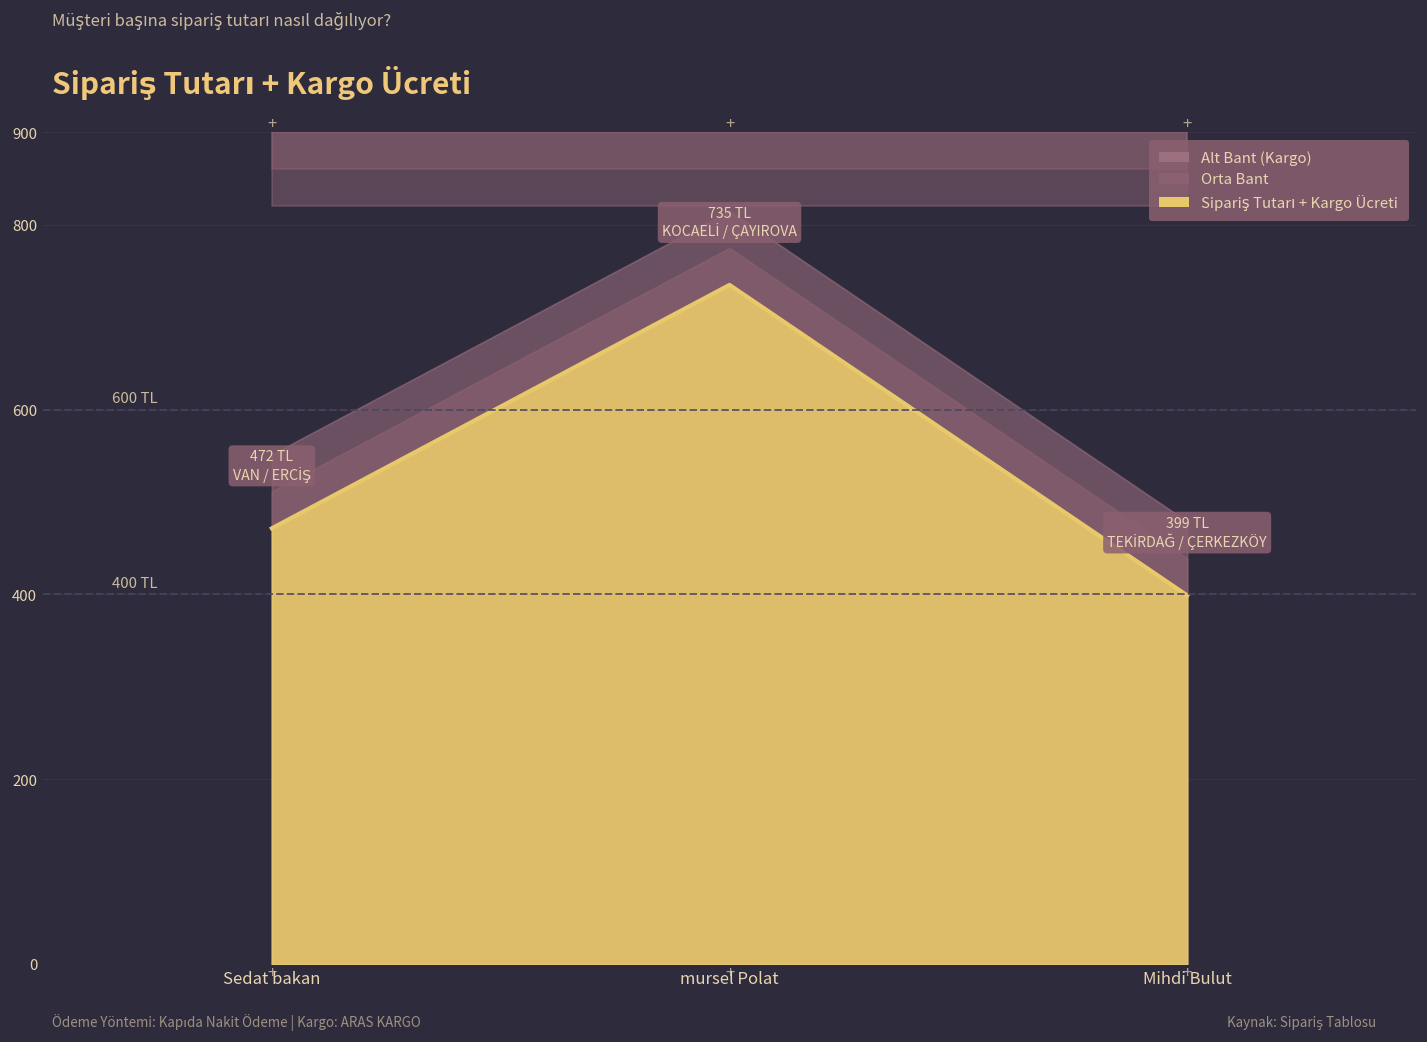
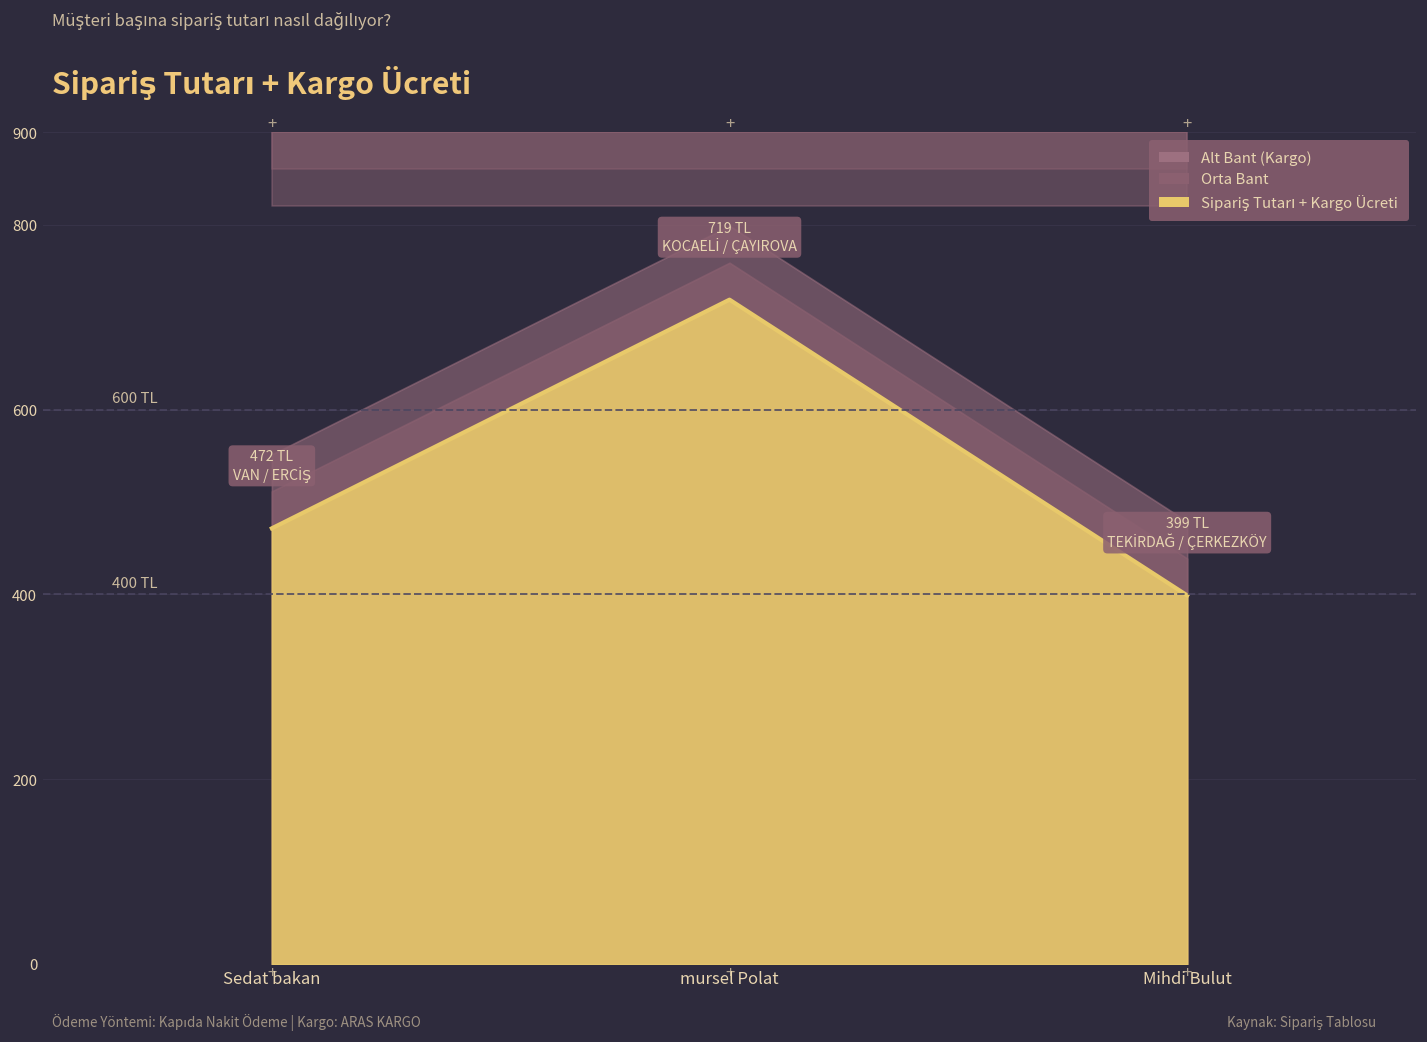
Sipariş Tutarı + Kargo Ücreti, mursel Polat: 735 -> 719
